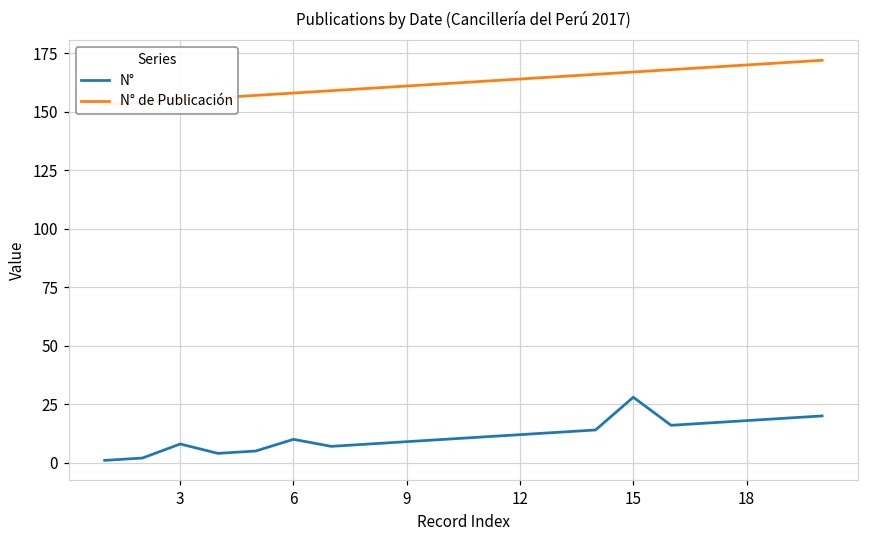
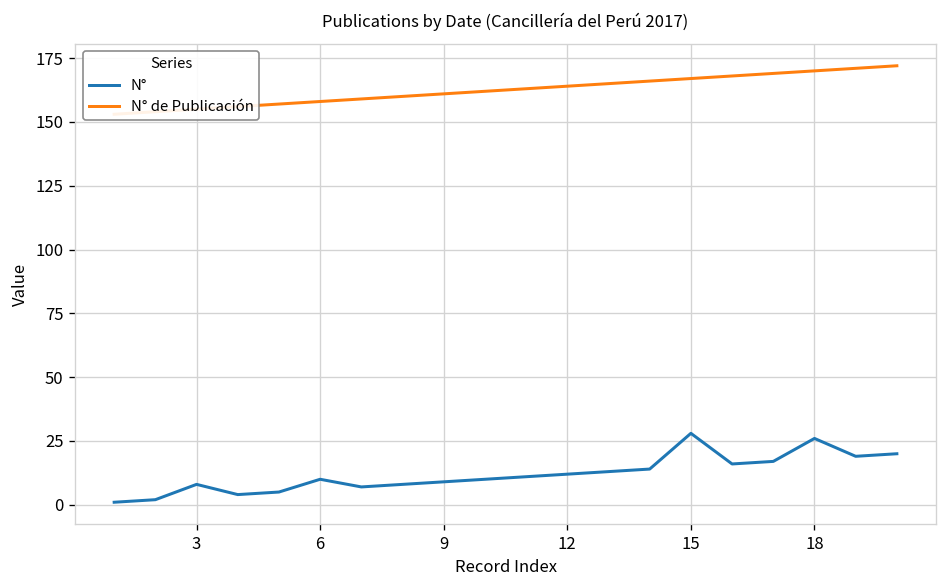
N°, 18: 18 -> 26
